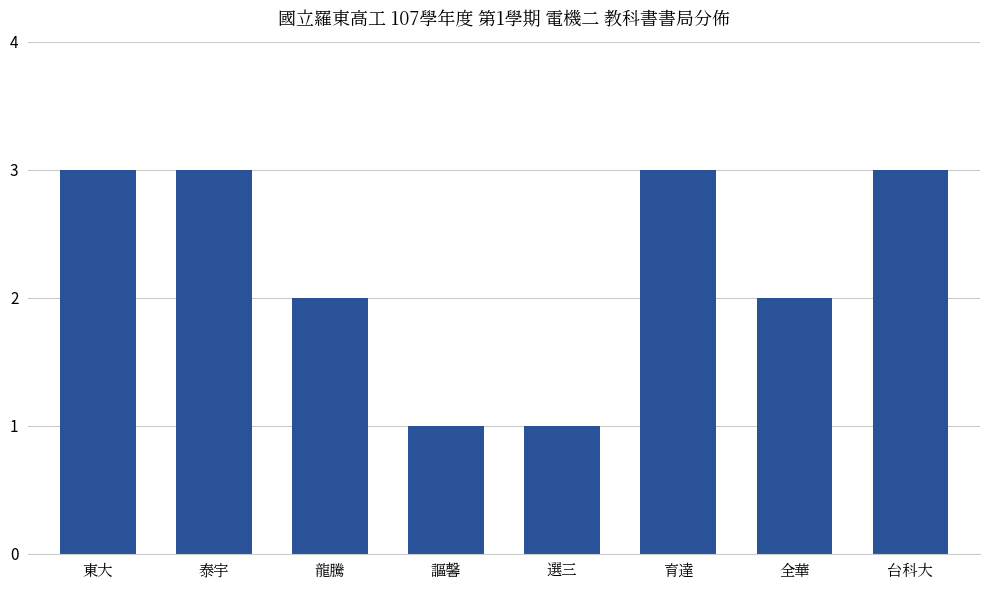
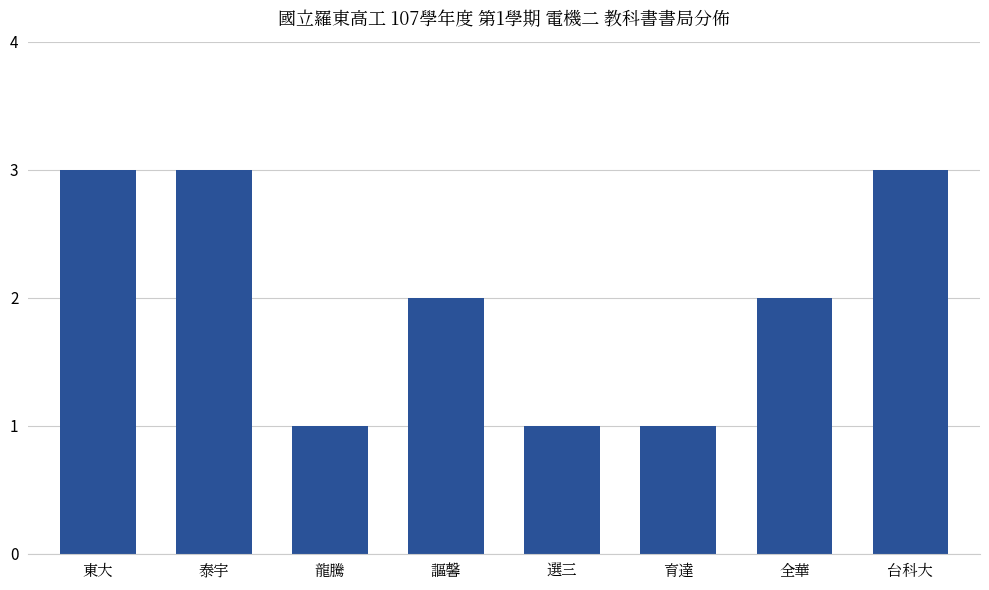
龍騰: 2 -> 1
謳馨: 1 -> 2
育達: 3 -> 1
